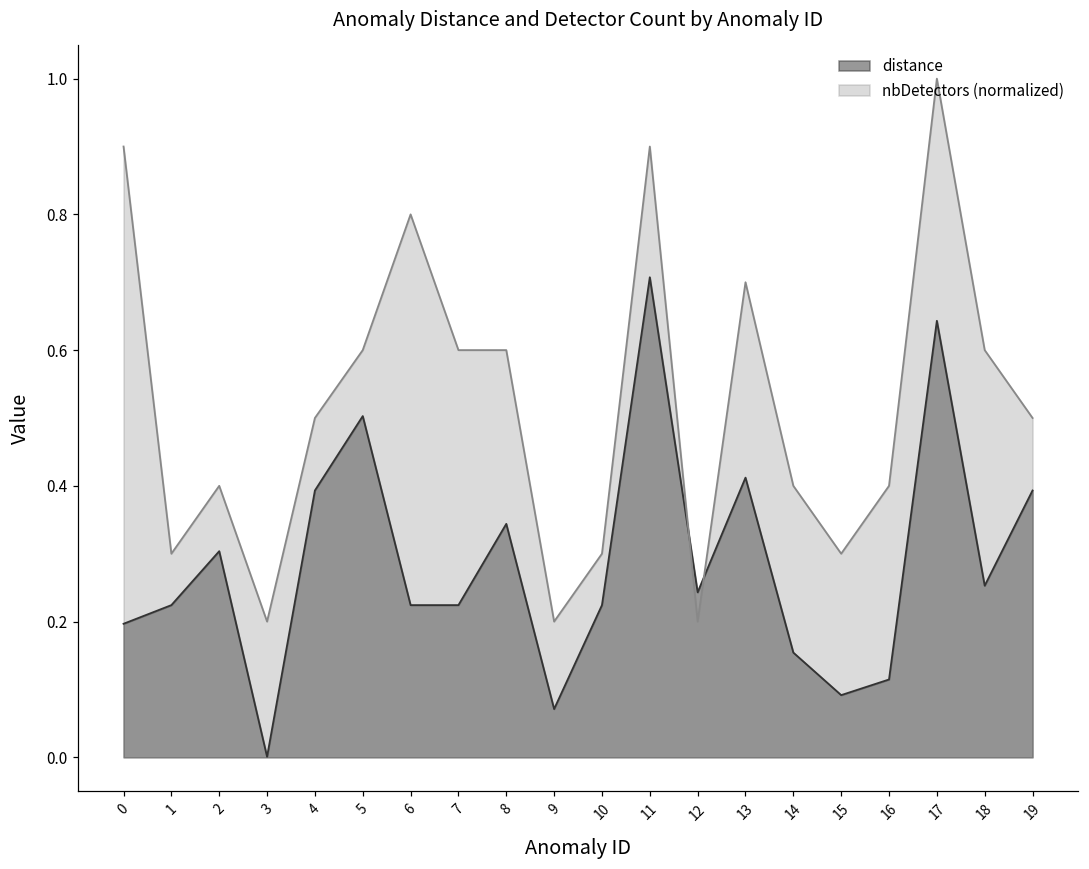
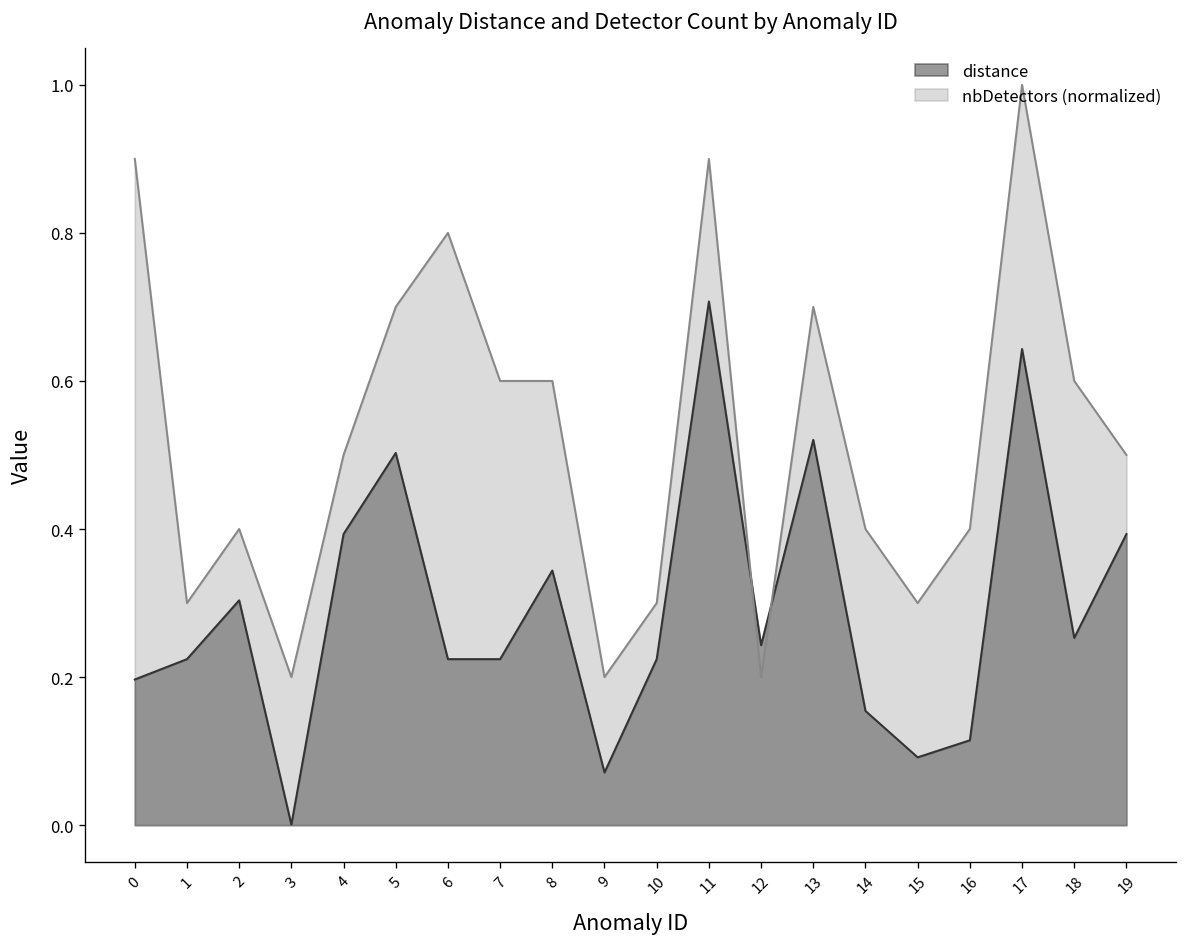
nbDetectors (normalized), 5: 0.60 -> 0.70
distance, 13: 0.41 -> 0.52
